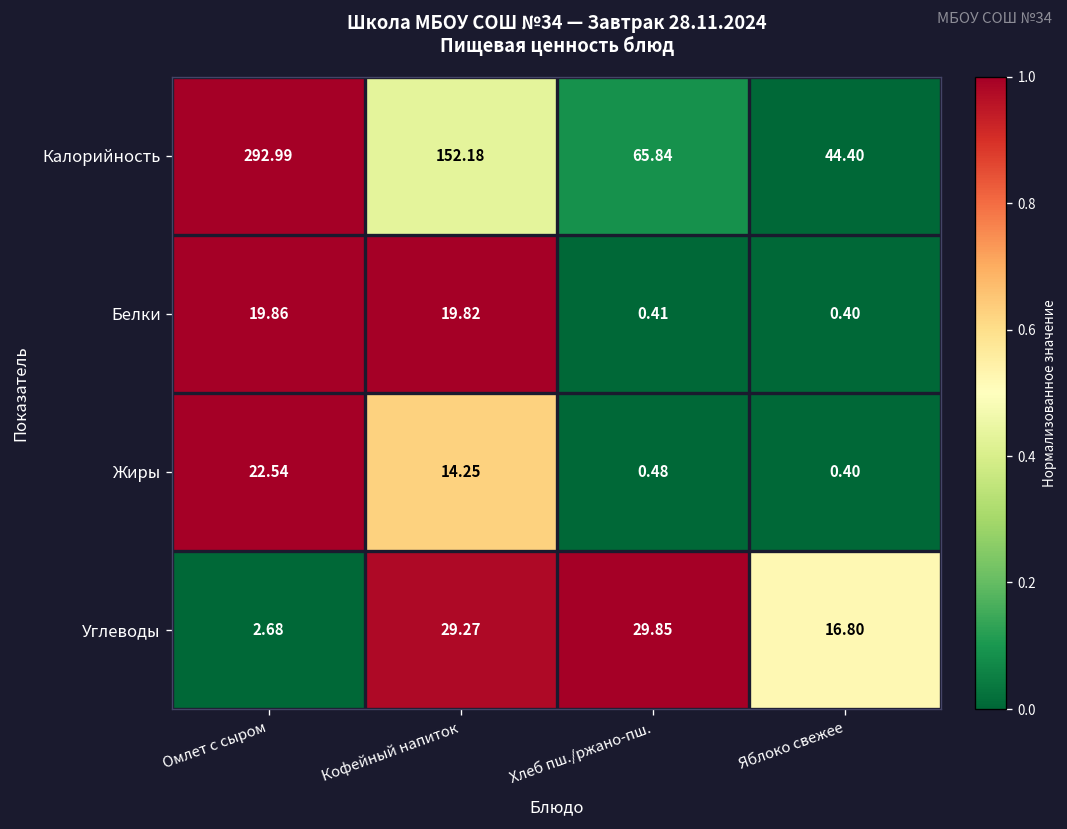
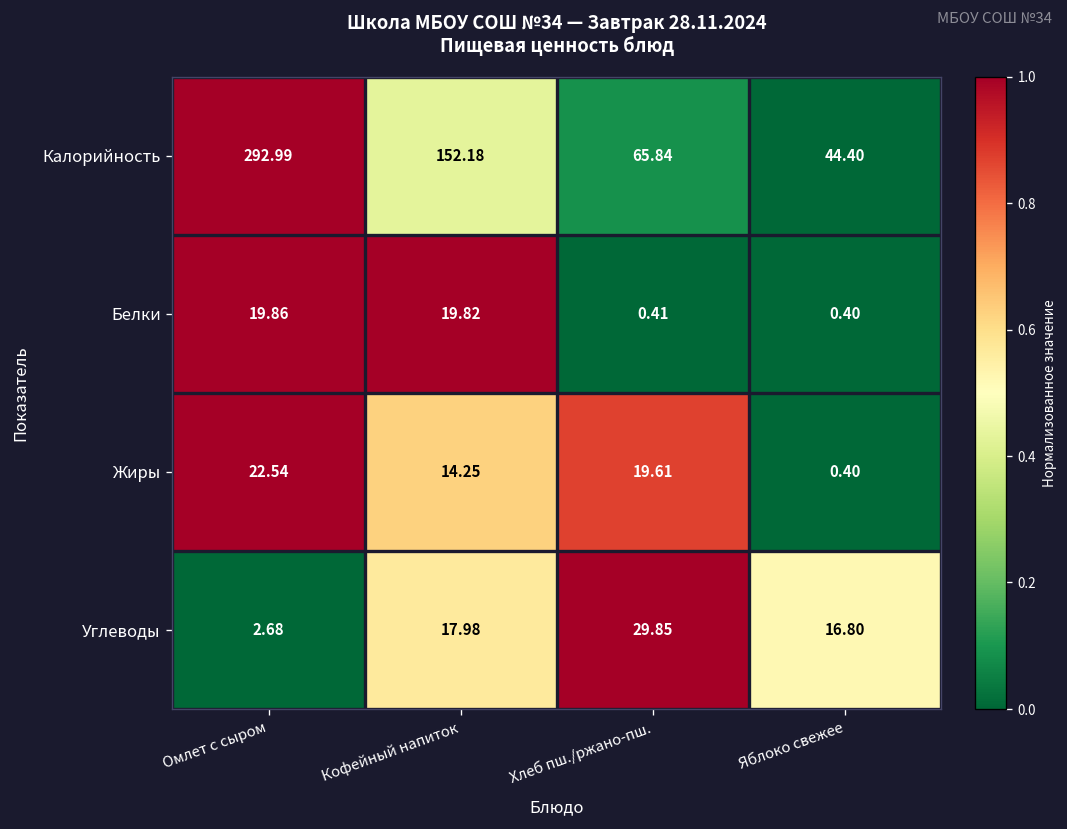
Жиры, Хлеб пш./ржано-пш.: 0.48 -> 19.61
Углеводы, Кофейный напиток: 29.27 -> 17.98
